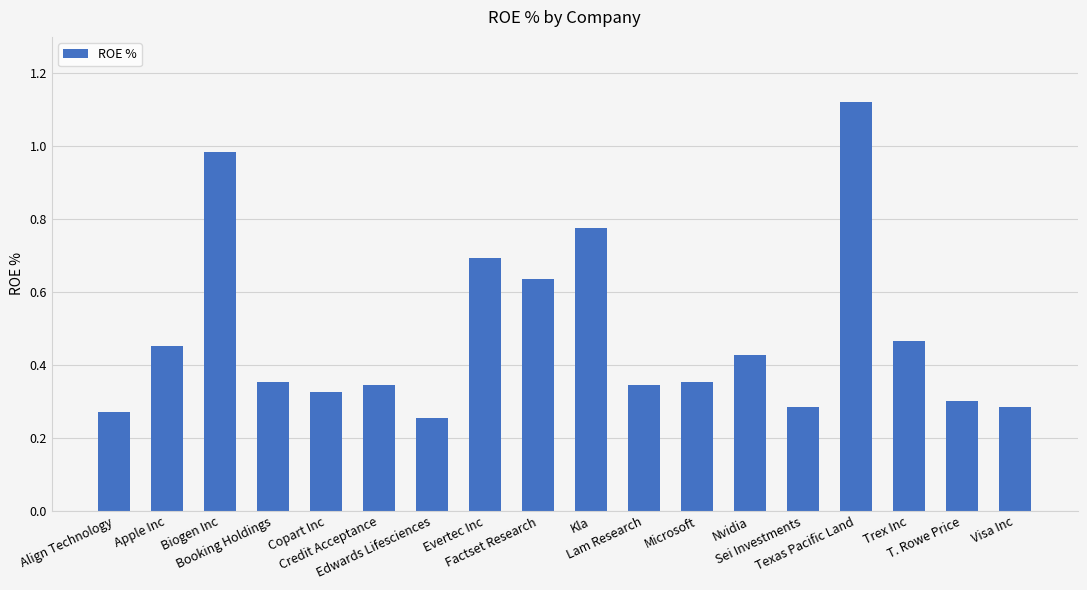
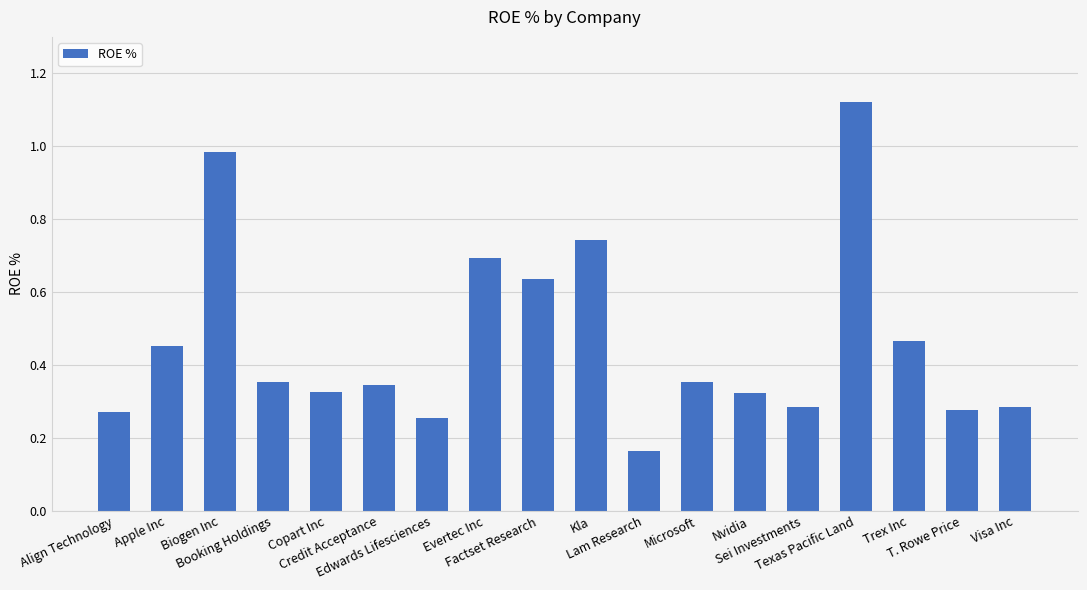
Kla: 0.78 -> 0.74
Lam Research: 0.35 -> 0.16
Nvidia: 0.43 -> 0.32
T. Rowe Price: 0.30 -> 0.28
